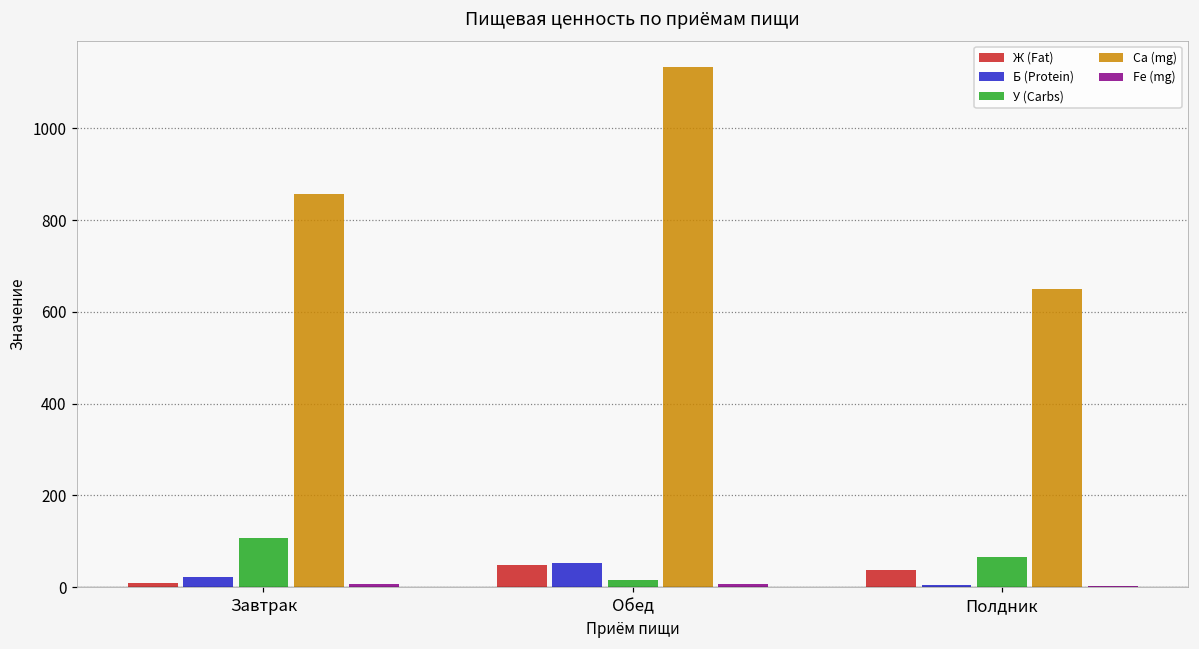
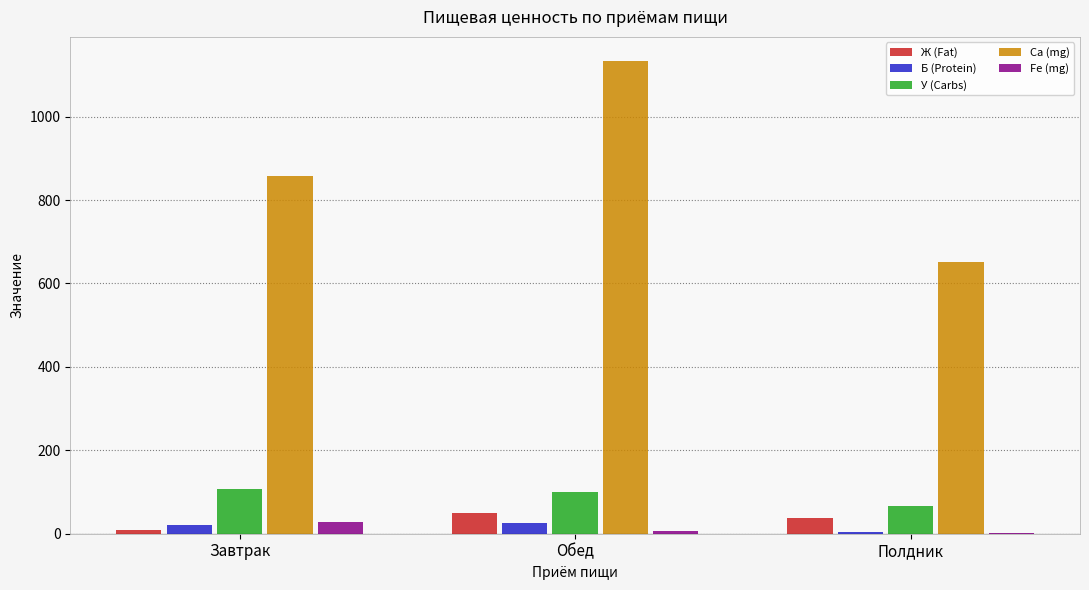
Fe (mg), Завтрак: 10 -> 30
Б (Protein), Обед: 50 -> 20
У (Carbs), Обед: 20 -> 100
